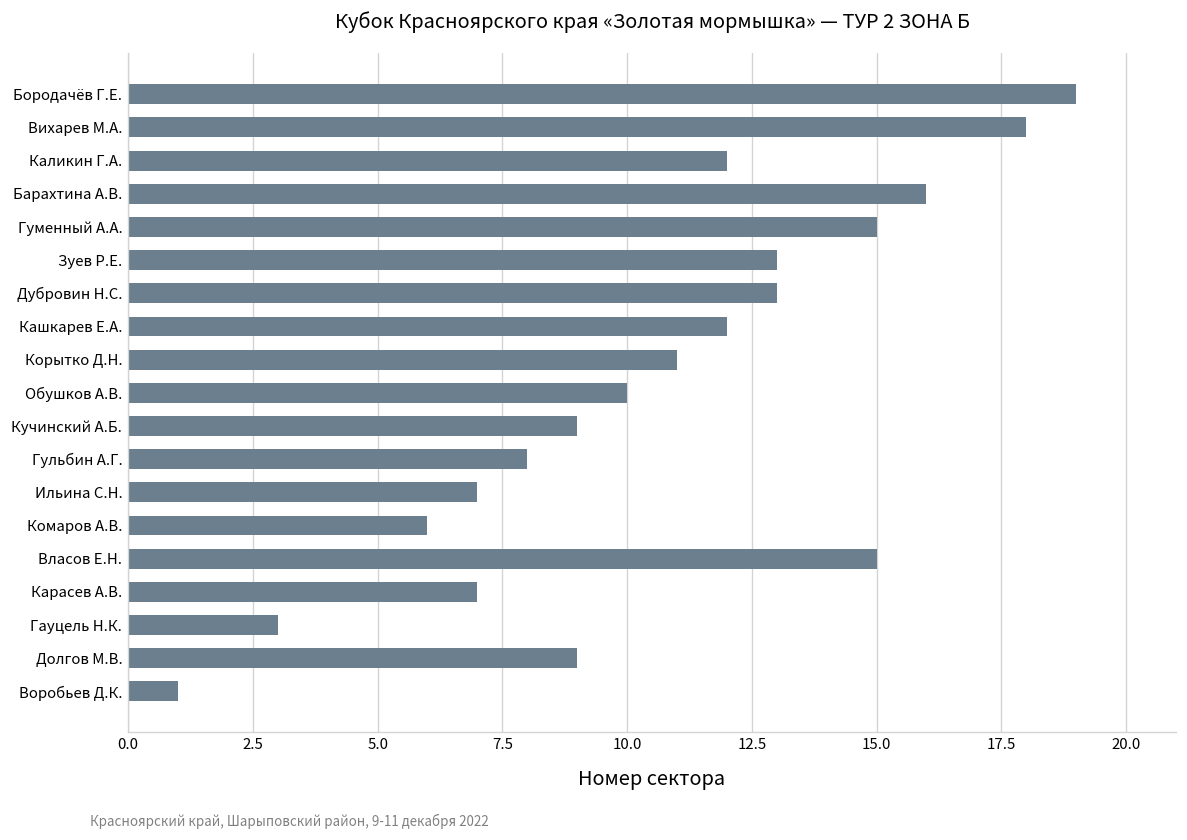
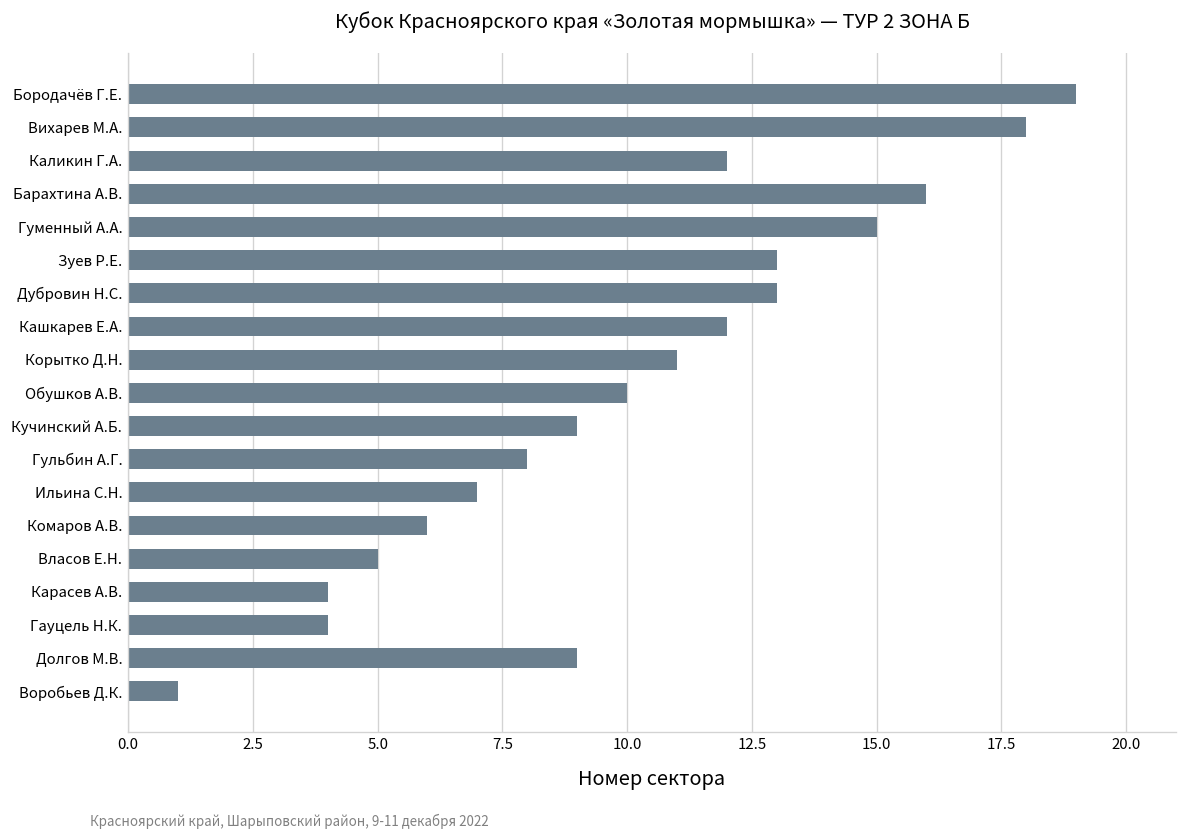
Власов Е.Н.: 15 -> 5
Карасев А.В.: 7 -> 4
Гауцель Н.К.: 3 -> 4
